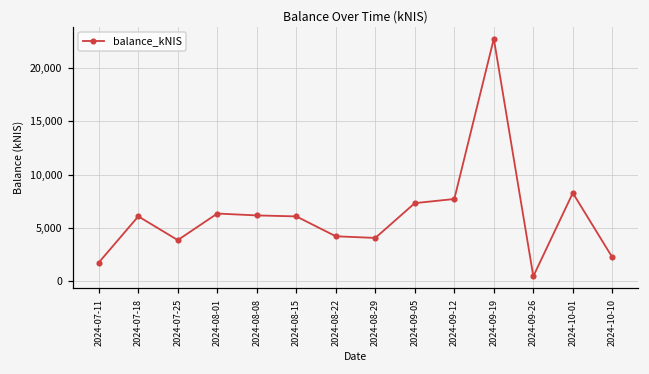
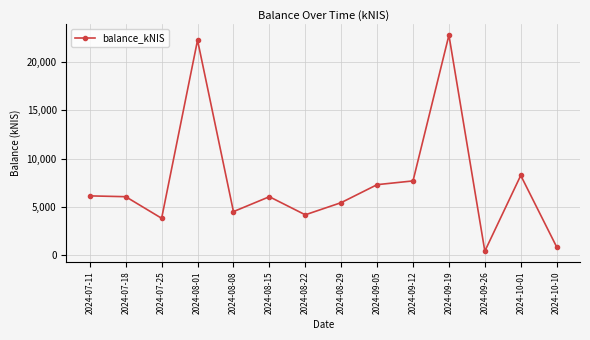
2024-07-11: 2,000 -> 6,000
2024-08-01: 6,000 -> 22,000
2024-08-08: 6,000 -> 5,000
2024-08-29: 4,000 -> 5,000
2024-10-10: 2,000 -> 1,000
